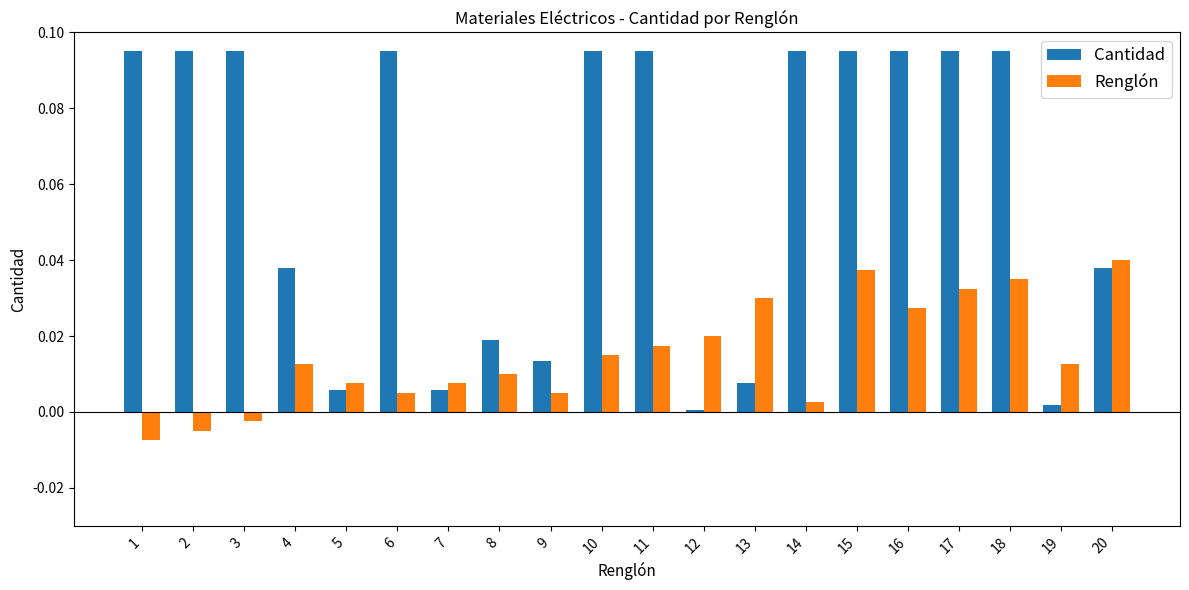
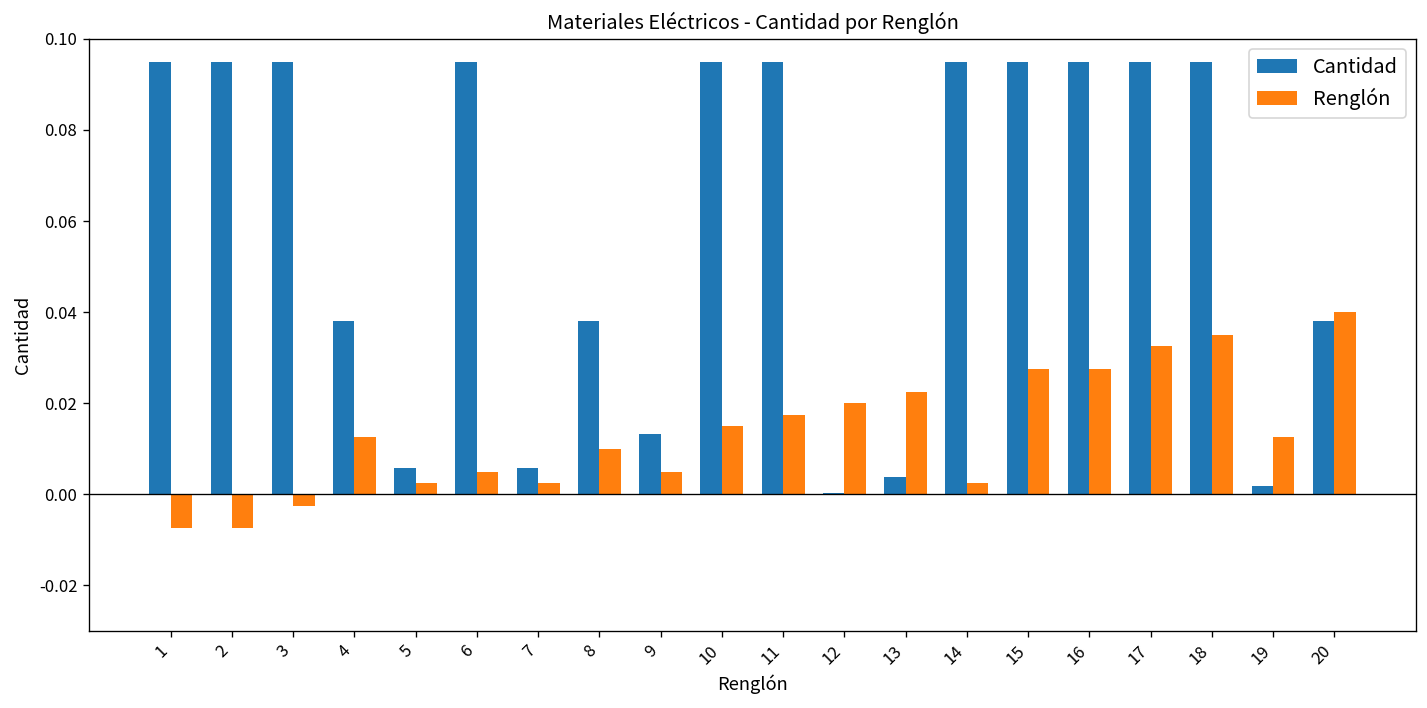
Renglón, 2: -0.005 -> -0.008
Renglón, 5: 0.007 -> 0.003
Renglón, 7: 0.007 -> 0.003
Cantidad, 8: 0.019 -> 0.038
Cantidad, 13: 0.008 -> 0.004
Renglón, 13: 0.030 -> 0.023
Renglón, 15: 0.038 -> 0.028
